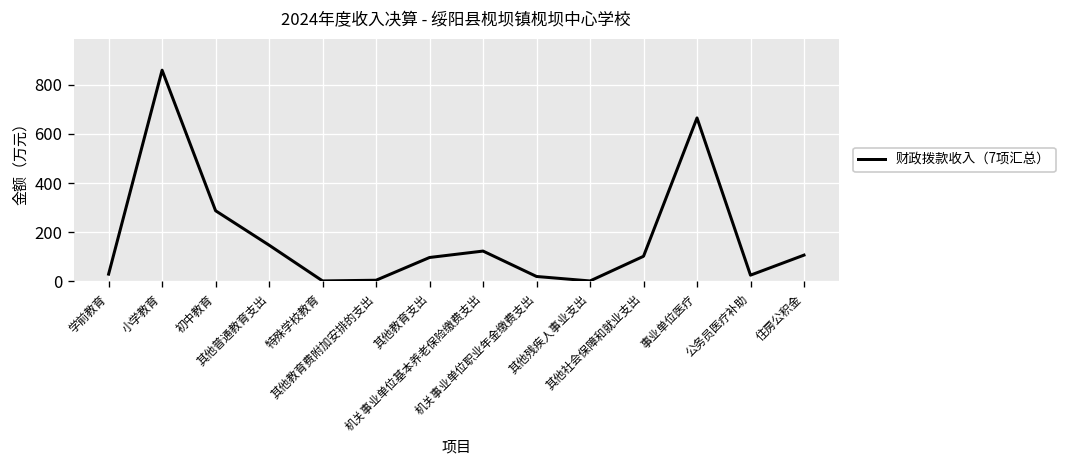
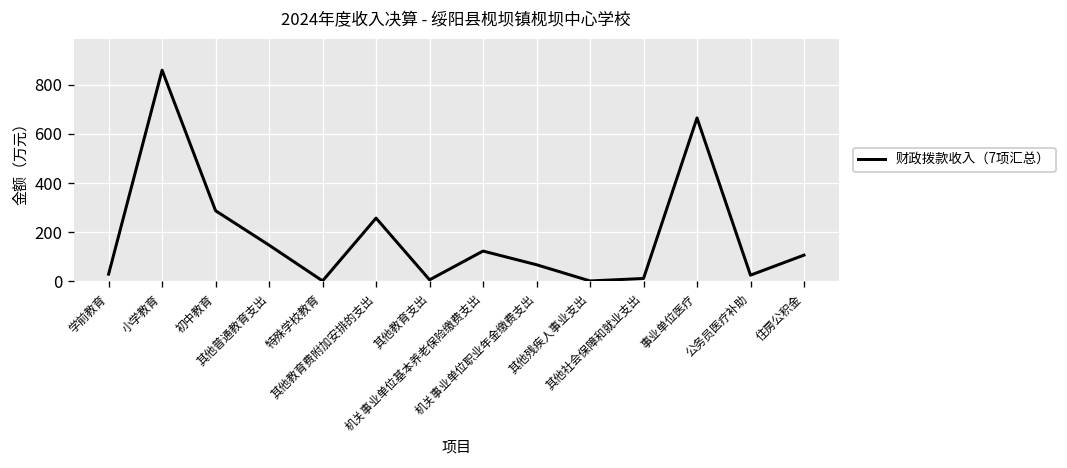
其他教育费附加安排的支出: 0 -> 260
其他教育支出: 100 -> 10
机关事业单位职业年金缴费支出: 20 -> 70
其他社会保障和就业支出: 100 -> 10
